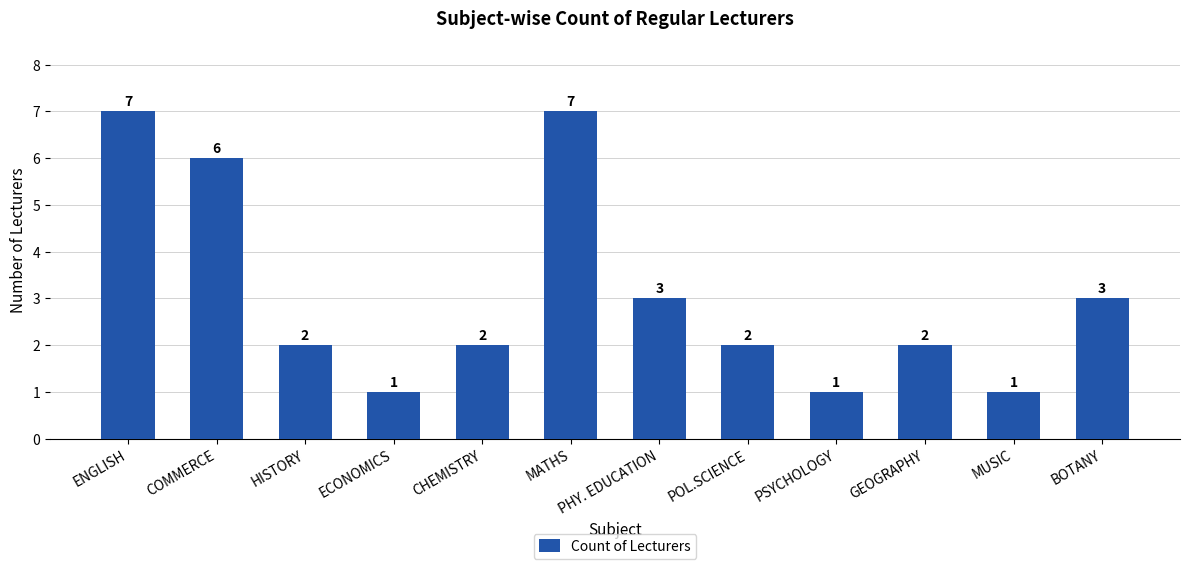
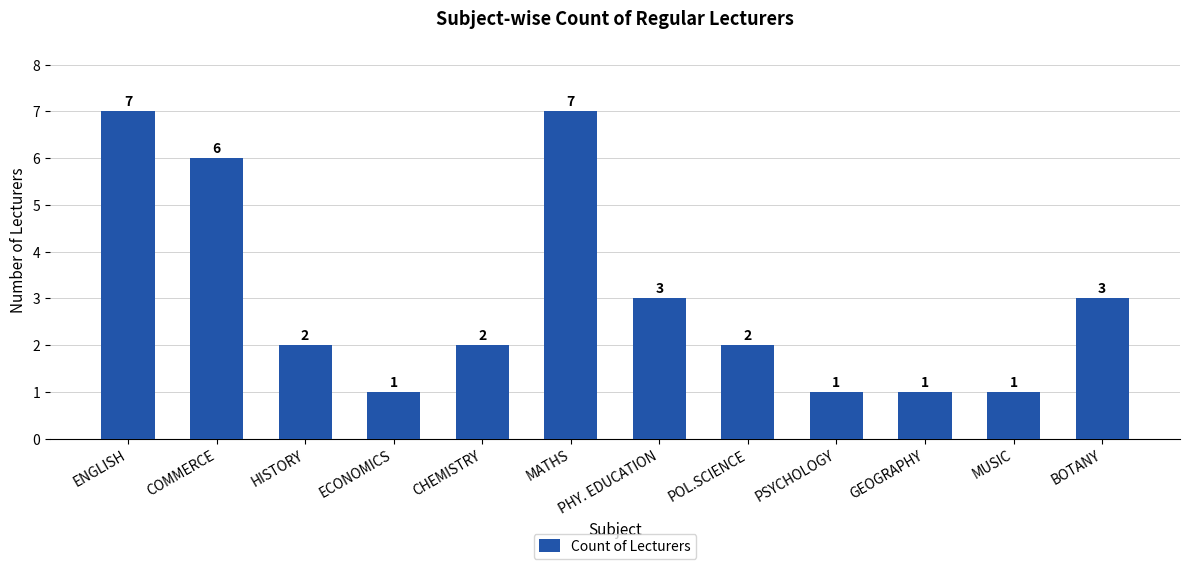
GEOGRAPHY: 2 -> 1
